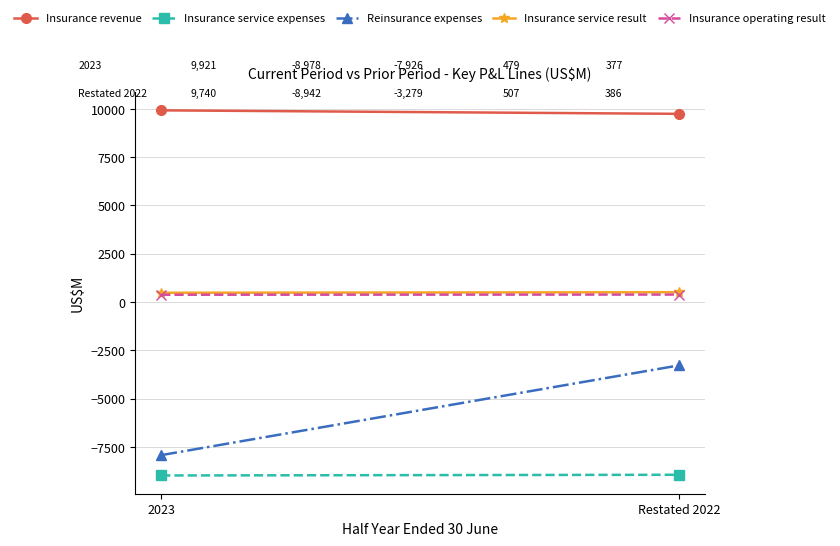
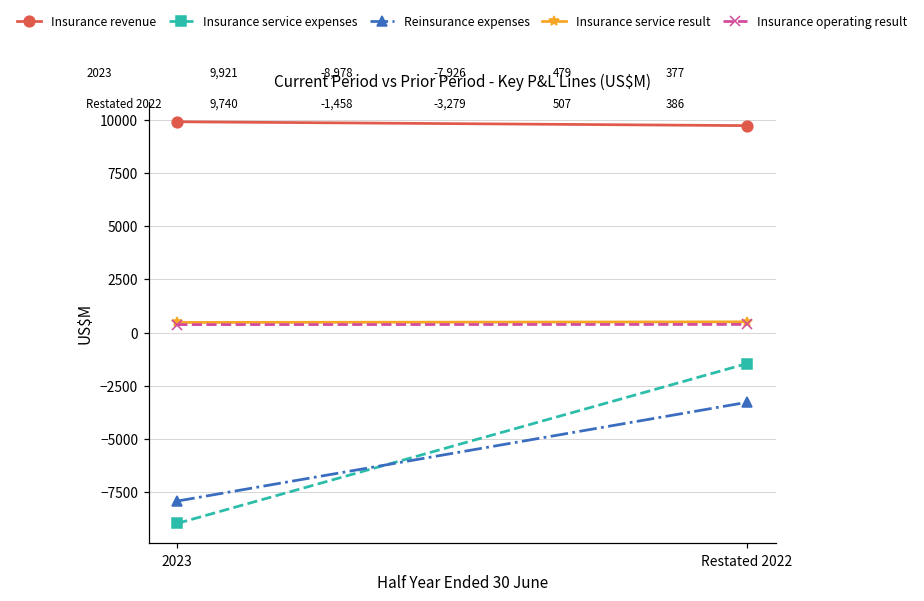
Insurance service expenses, Restated 2022: -8,942 -> -1,458
